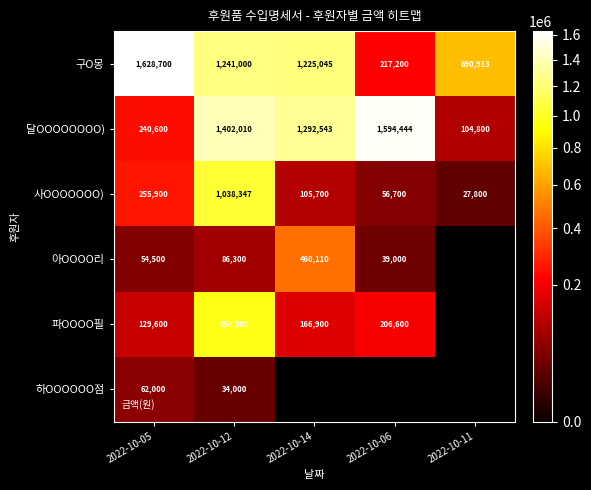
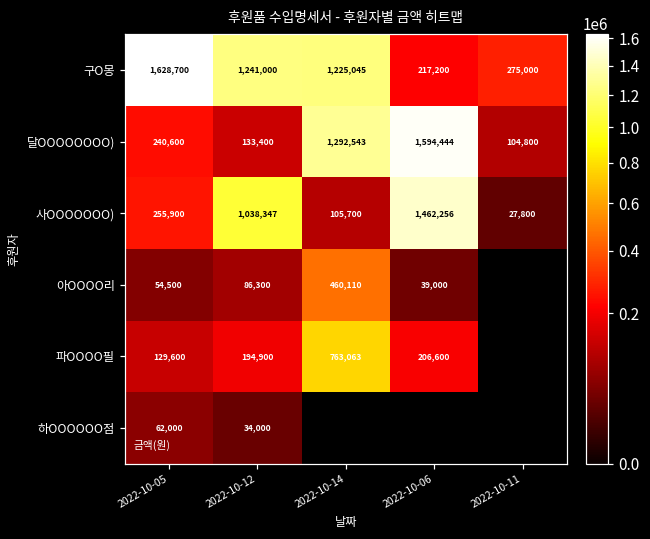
구O몽, 2022-10-11: 690,913 -> 275,000
달OOOOOOOO), 2022-10-12: 1,402,010 -> 133,400
사OOOOOOO), 2022-10-06: 56,700 -> 1,462,256
파OOOO필, 2022-10-12: 958,509 -> 194,900
파OOOO필, 2022-10-14: 166,900 -> 763,063
